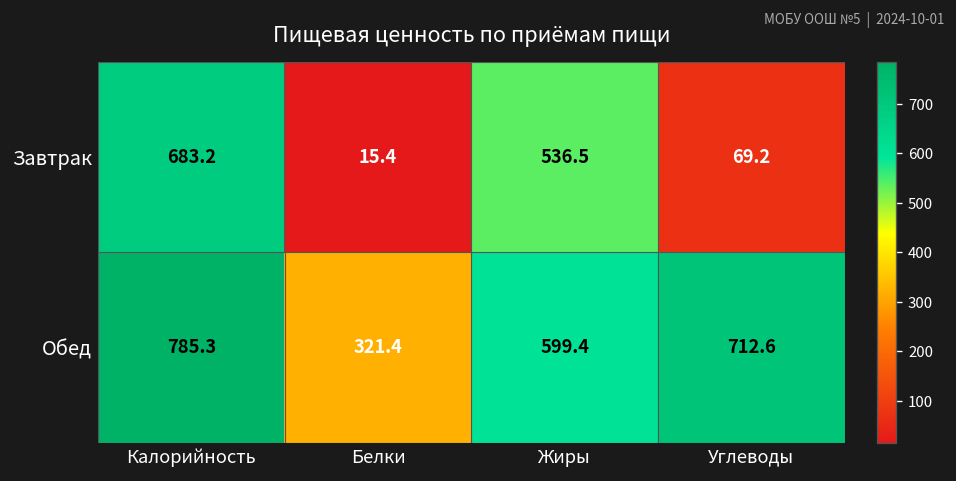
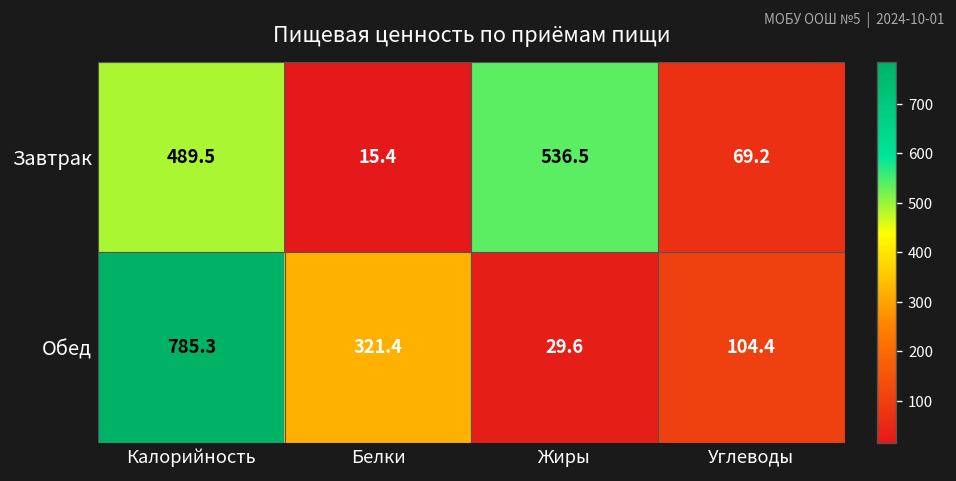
Завтрак, Калорийность: 683.2 -> 489.5
Обед, Жиры: 599.4 -> 29.6
Обед, Углеводы: 712.6 -> 104.4
